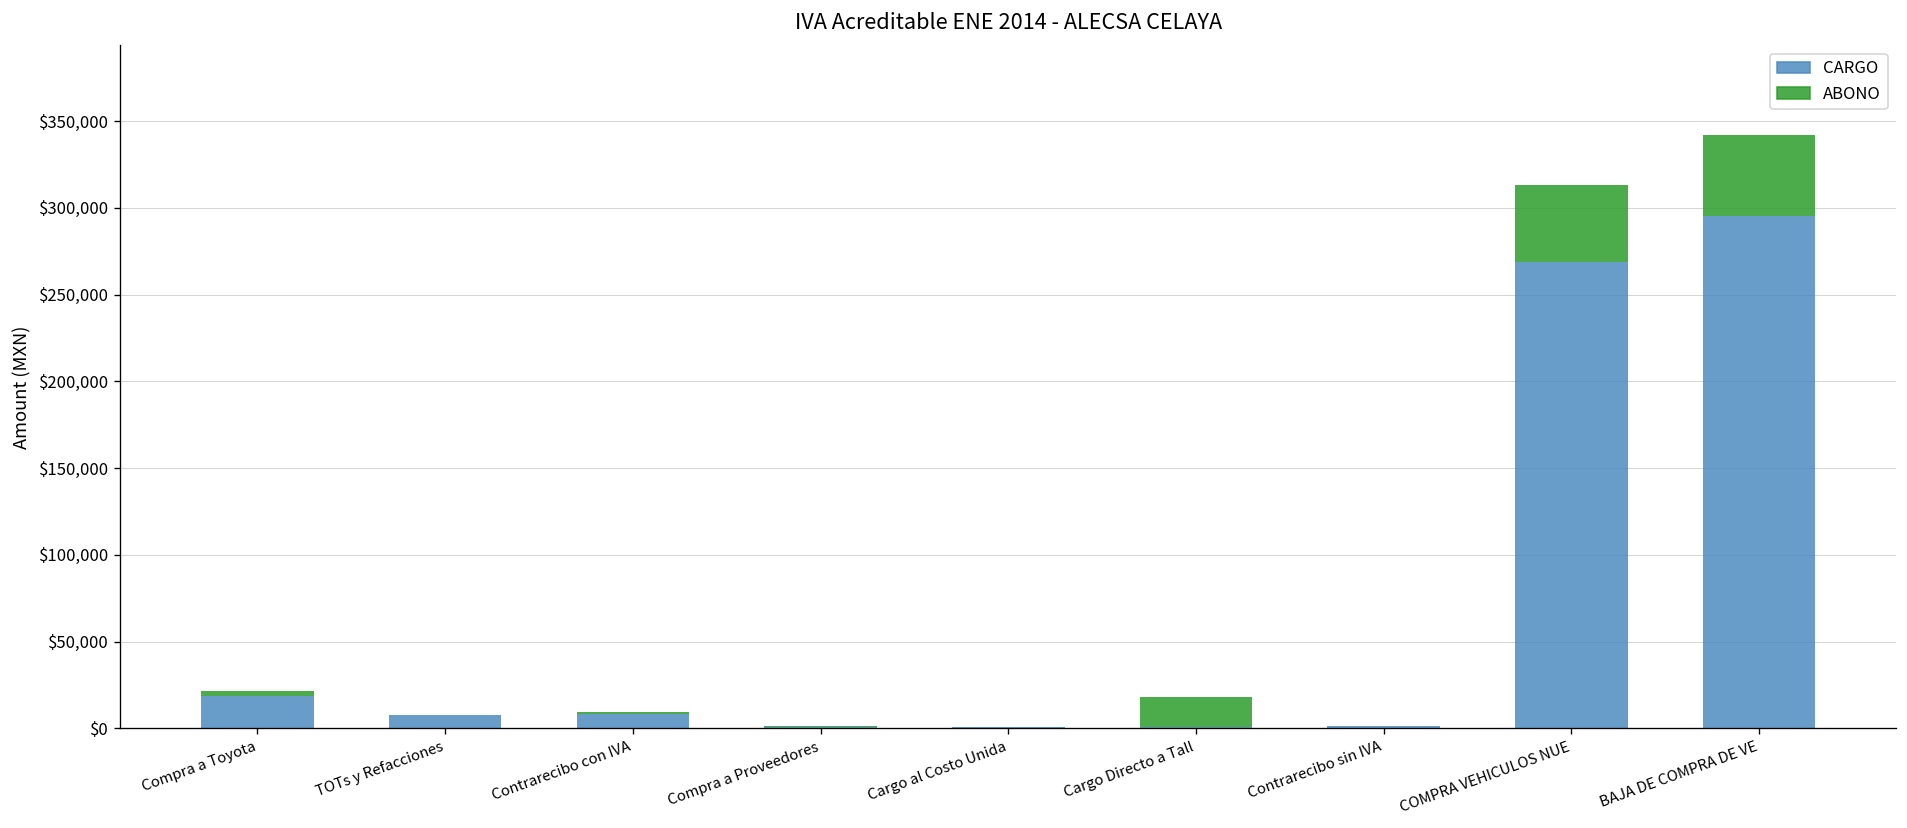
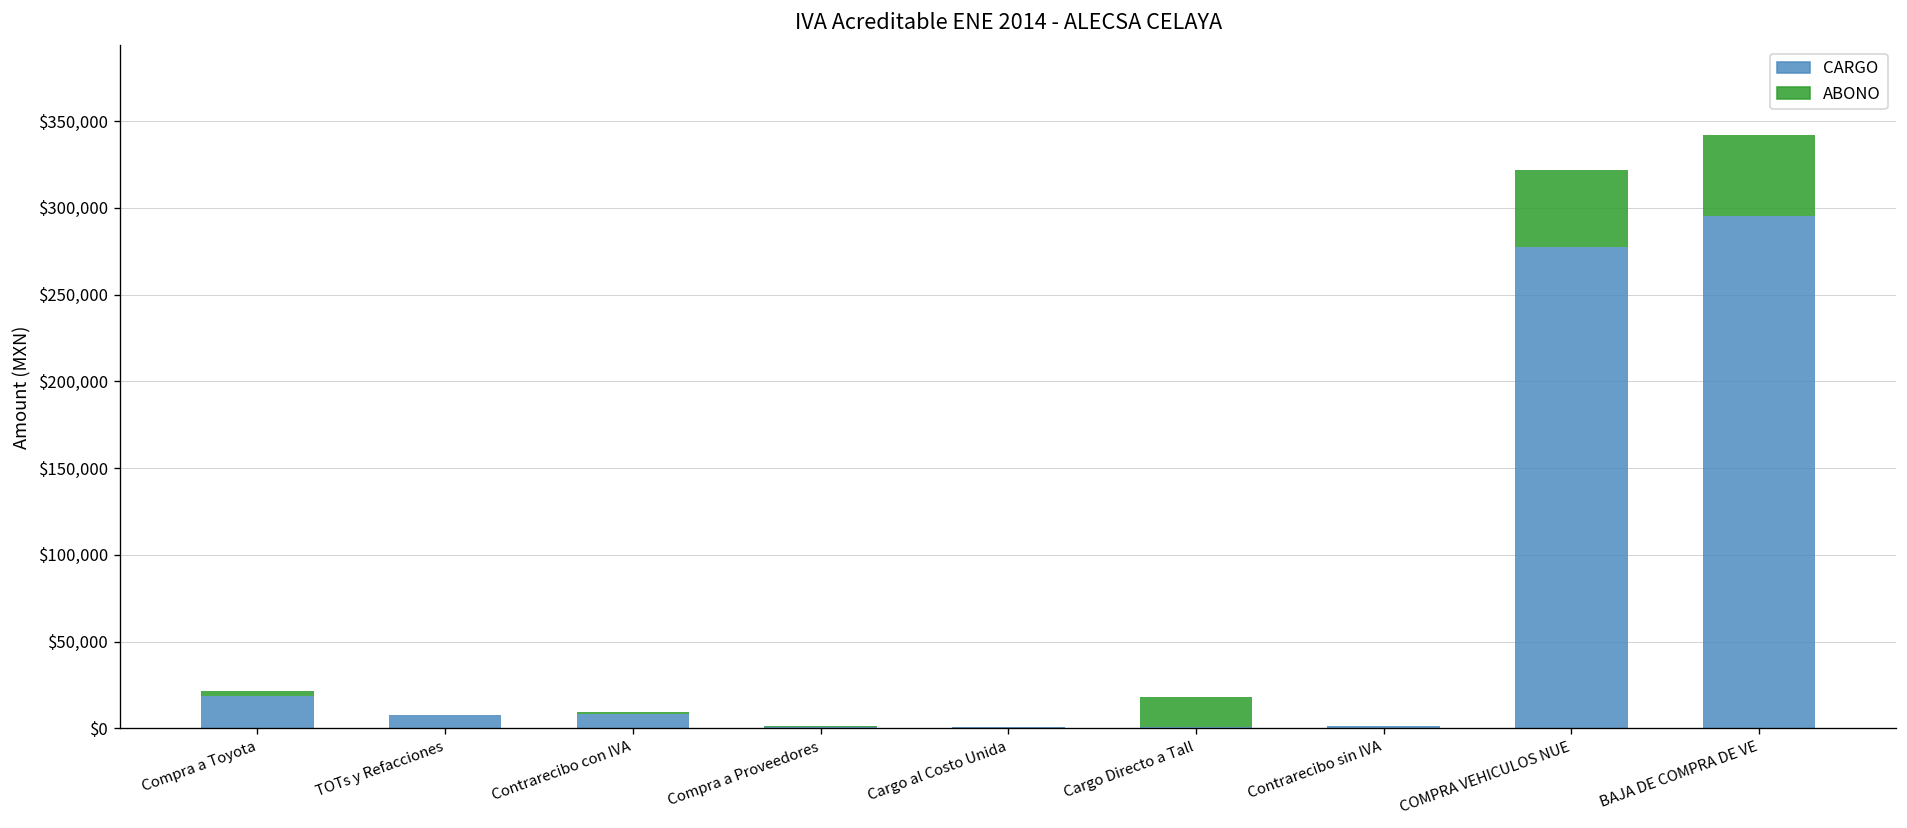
CARGO, COMPRA VEHICULOS NUE: $269,000 -> $278,000
